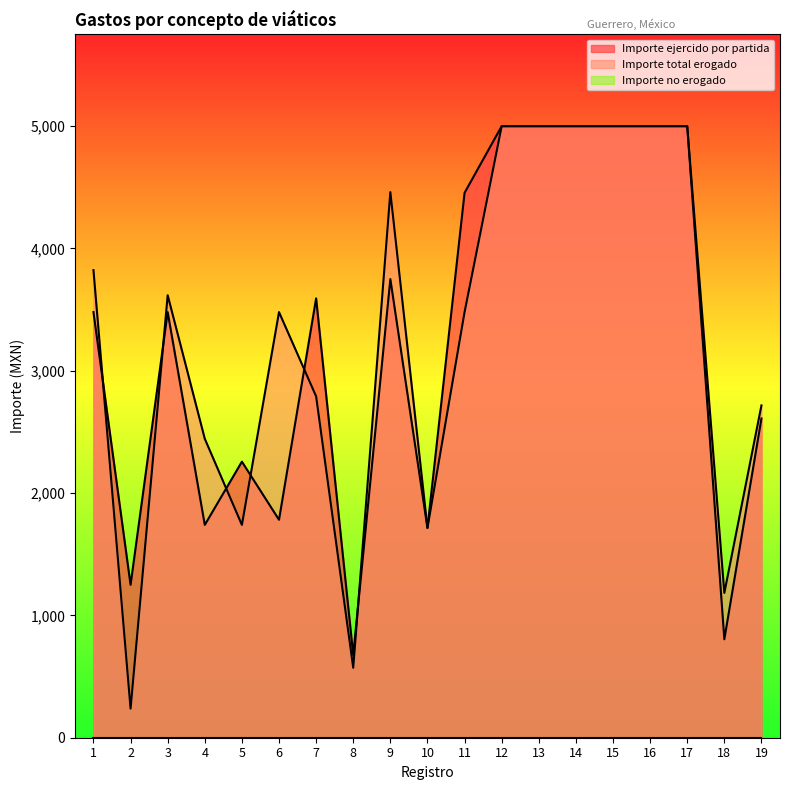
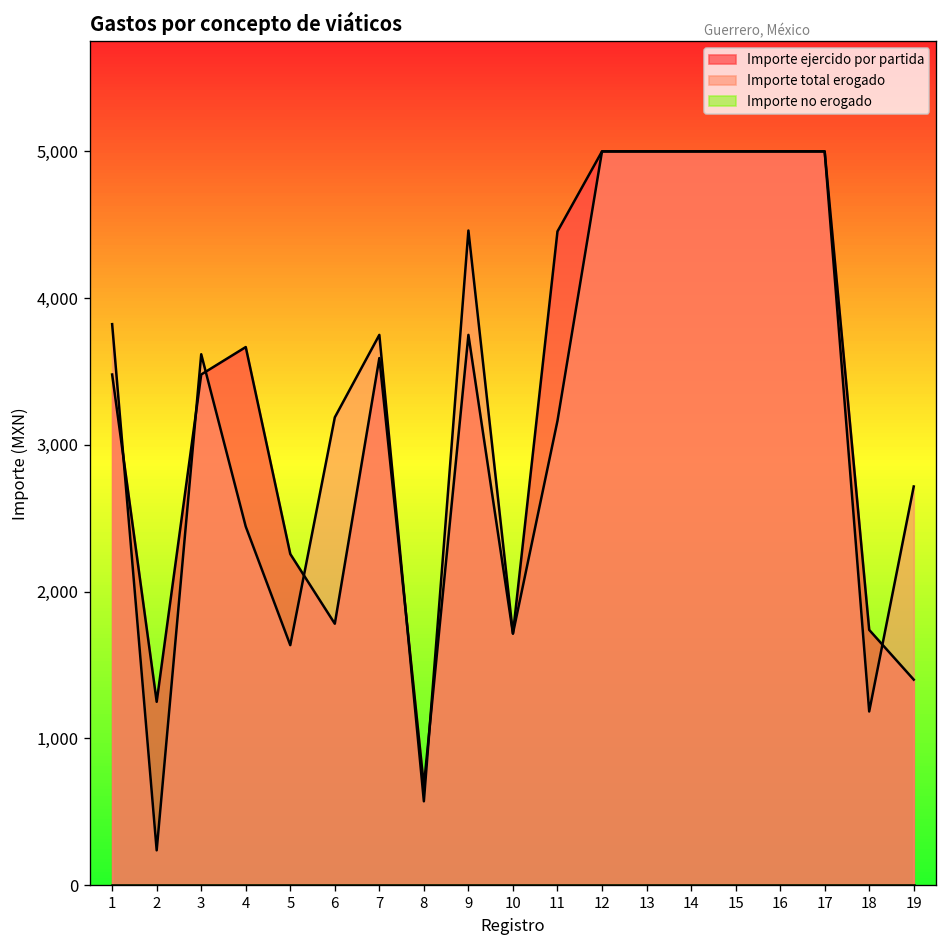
Importe ejercido por partida, 4: 1,740 -> 3,670
Importe total erogado, 5: 1,740 -> 1,640
Importe total erogado, 6: 3,480 -> 3,190
Importe total erogado, 7: 2,790 -> 3,750
Importe total erogado, 11: 3,480 -> 3,160
Importe ejercido por partida, 18: 810 -> 1,740
Importe ejercido por partida, 19: 2,610 -> 1,400
